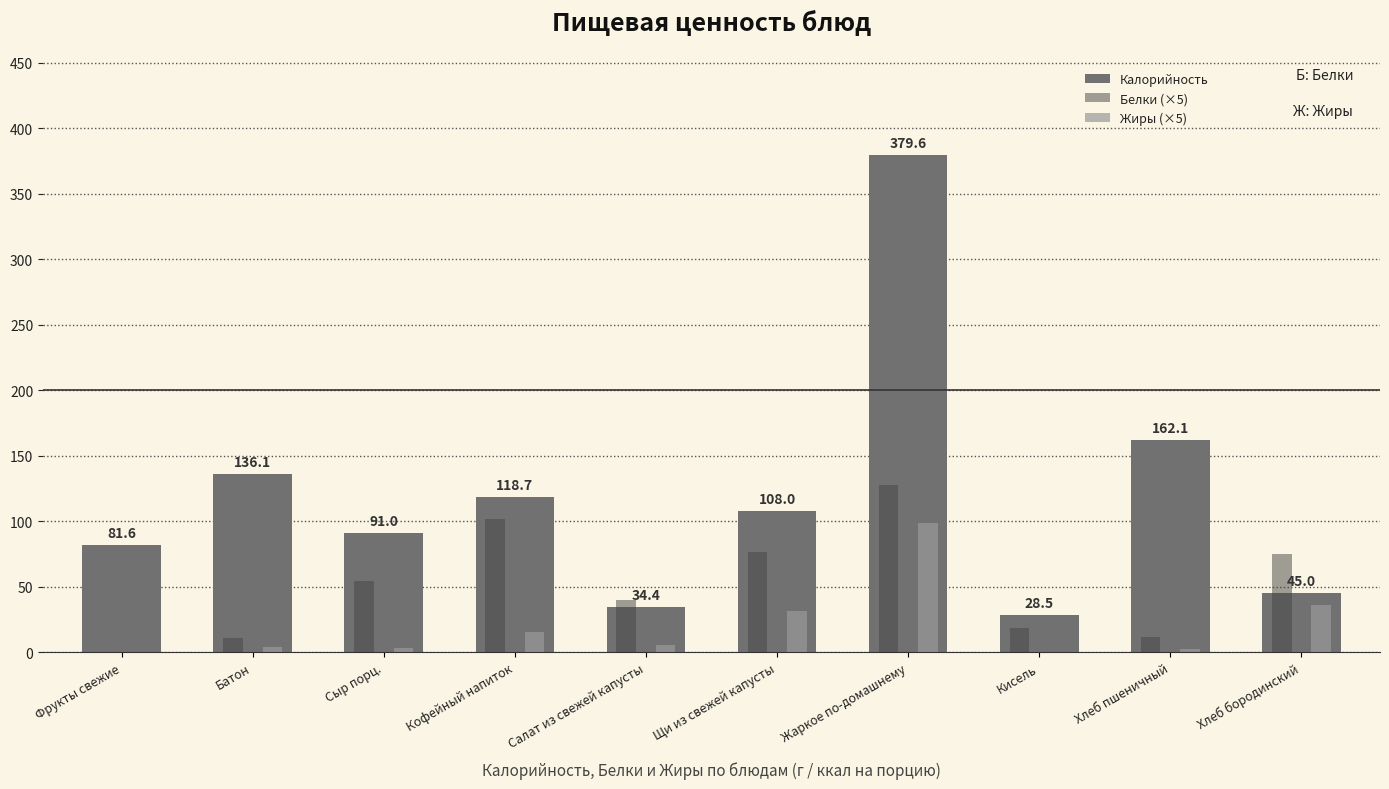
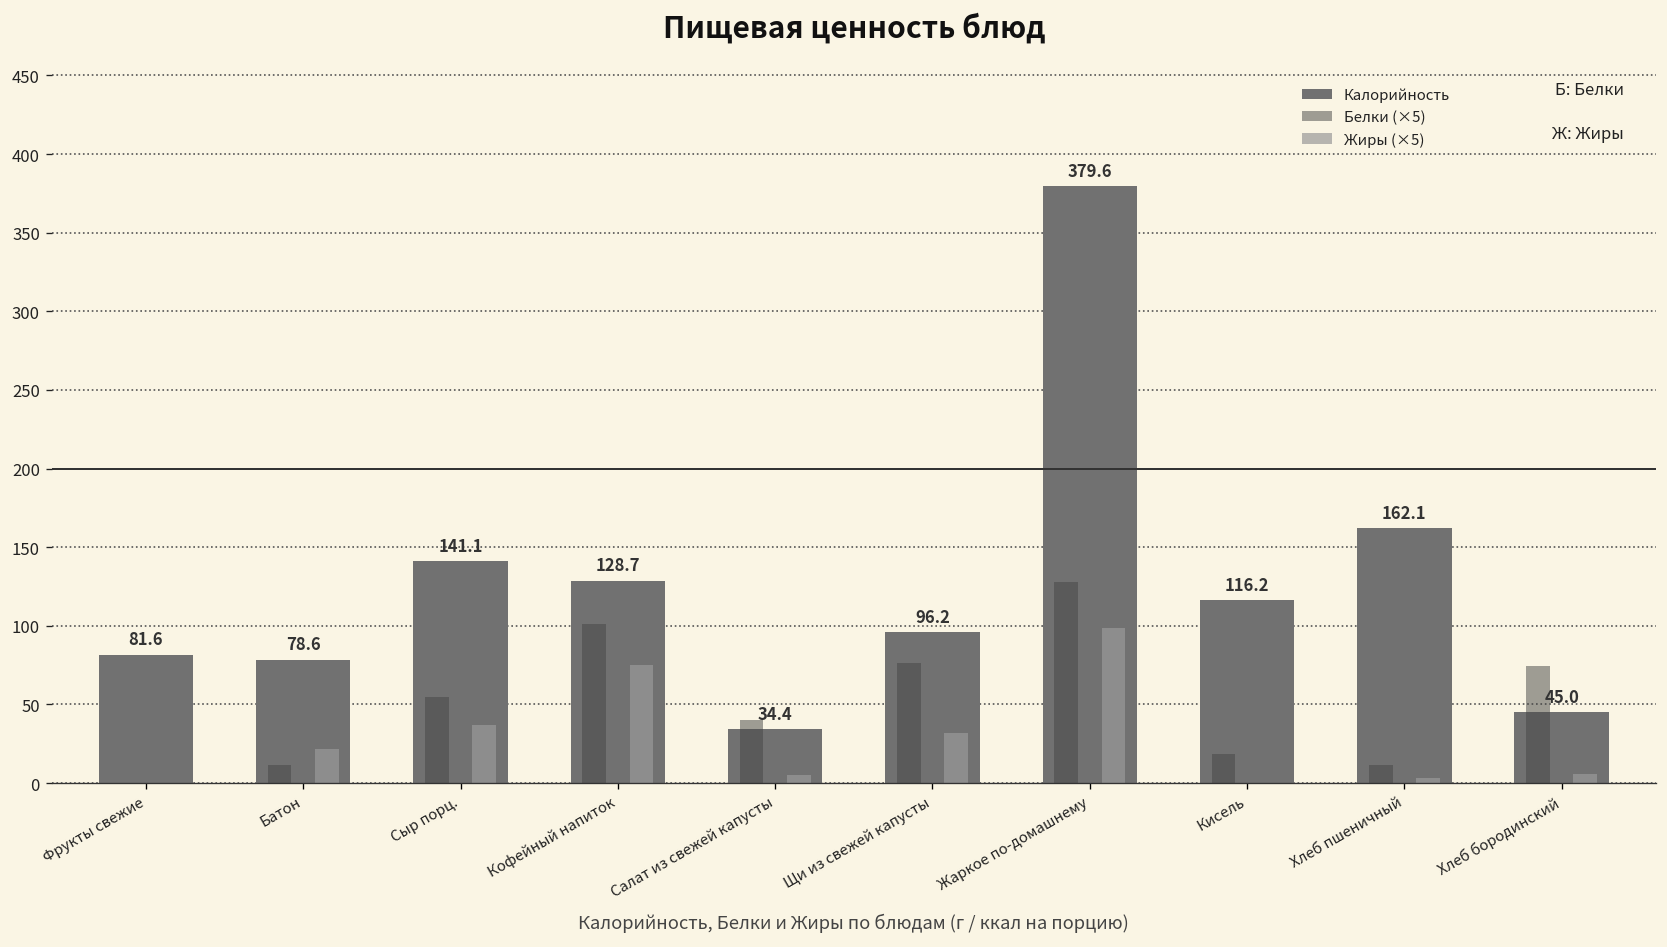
Калорийность, Батон: 136.1 -> 78.6
Жиры (×5), Батон: 4 -> 22
Калорийность, Сыр порц.: 91.0 -> 141.1
Жиры (×5), Сыр порц.: 4 -> 37
Калорийность, Кофейный напиток: 118.7 -> 128.7
Жиры (×5), Кофейный напиток: 16 -> 75
Калорийность, Щи из свежей капусты: 108.0 -> 96.2
Калорийность, Кисель: 28.5 -> 116.2
Жиры (×5), Хлеб бородинский: 37 -> 6
